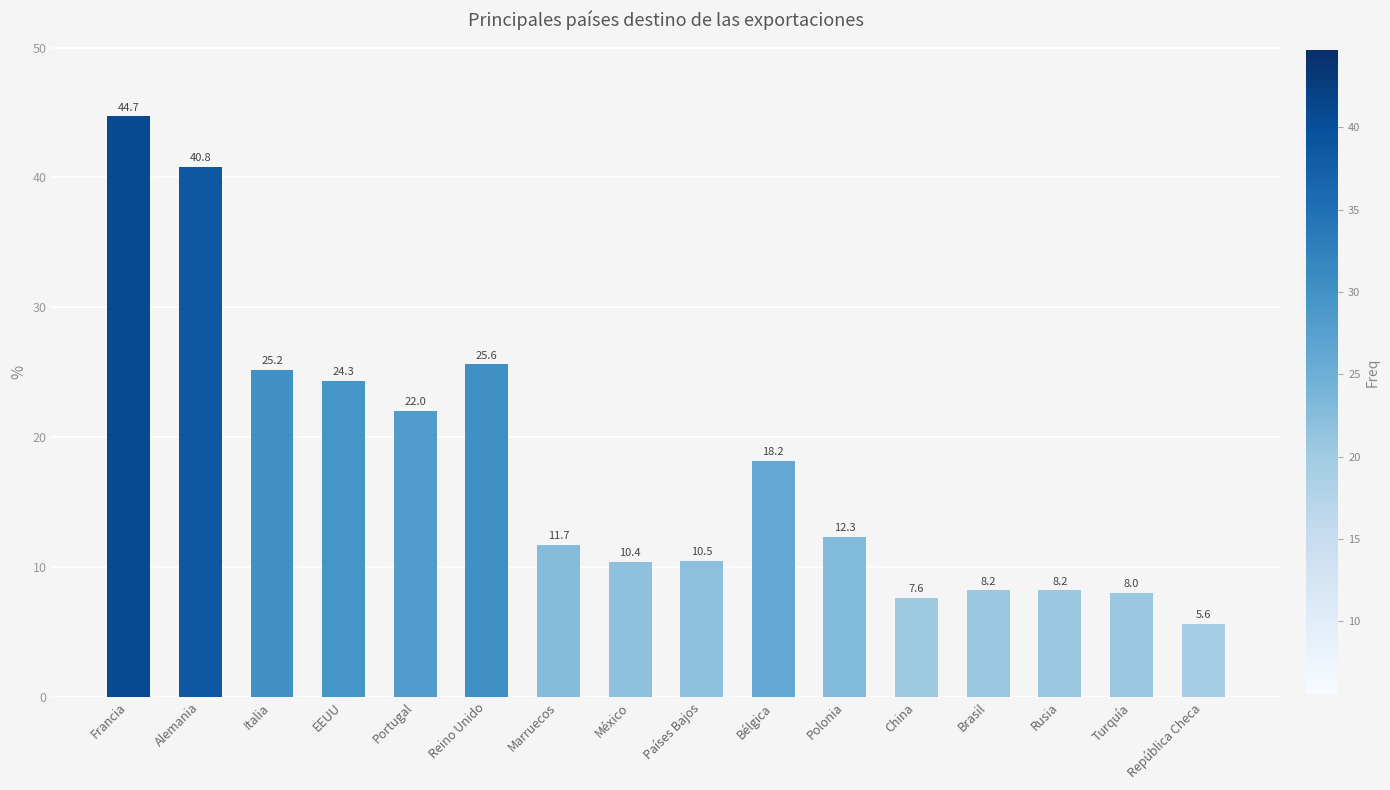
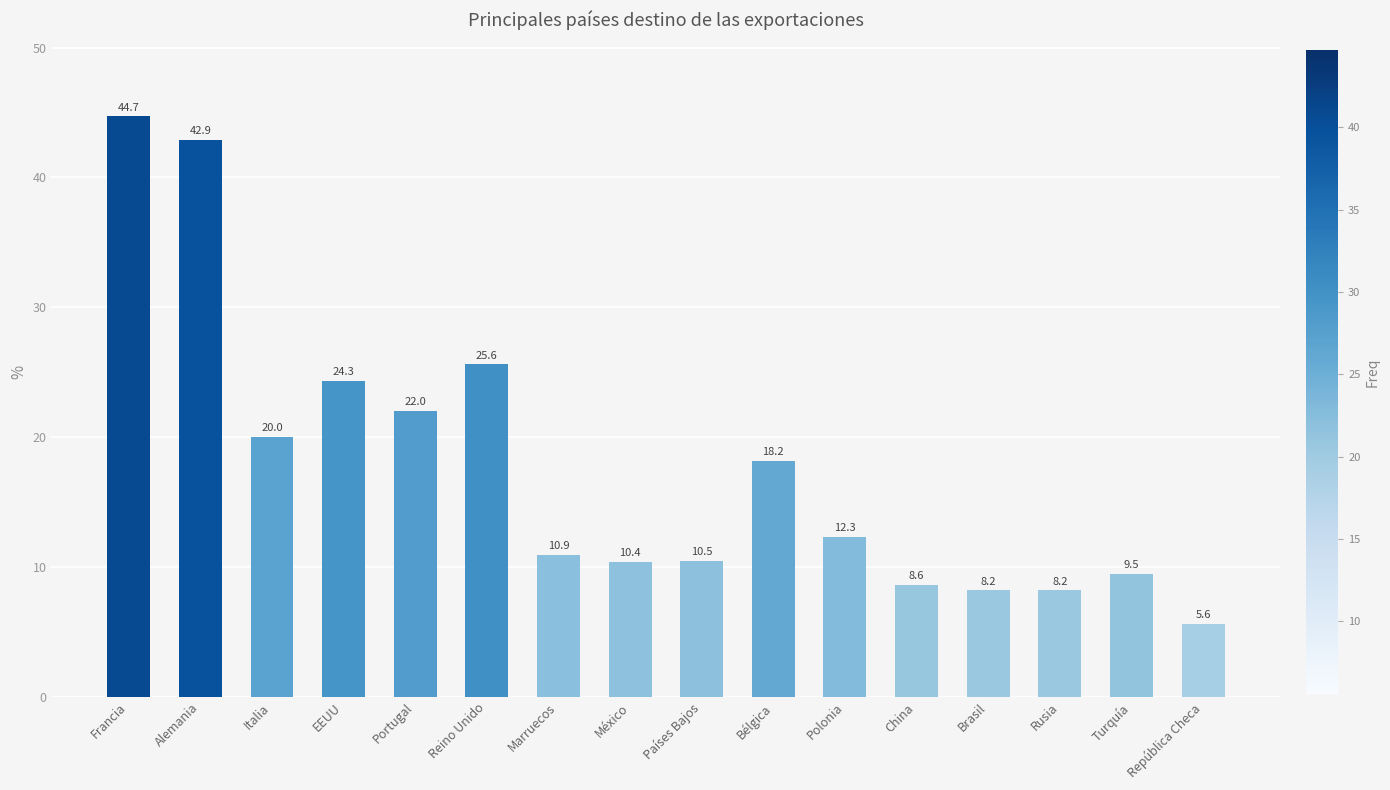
Alemania: 40.8 -> 42.9
Italia: 25.2 -> 20.0
Marruecos: 11.7 -> 10.9
China: 7.6 -> 8.6
Turquía: 8.0 -> 9.5
